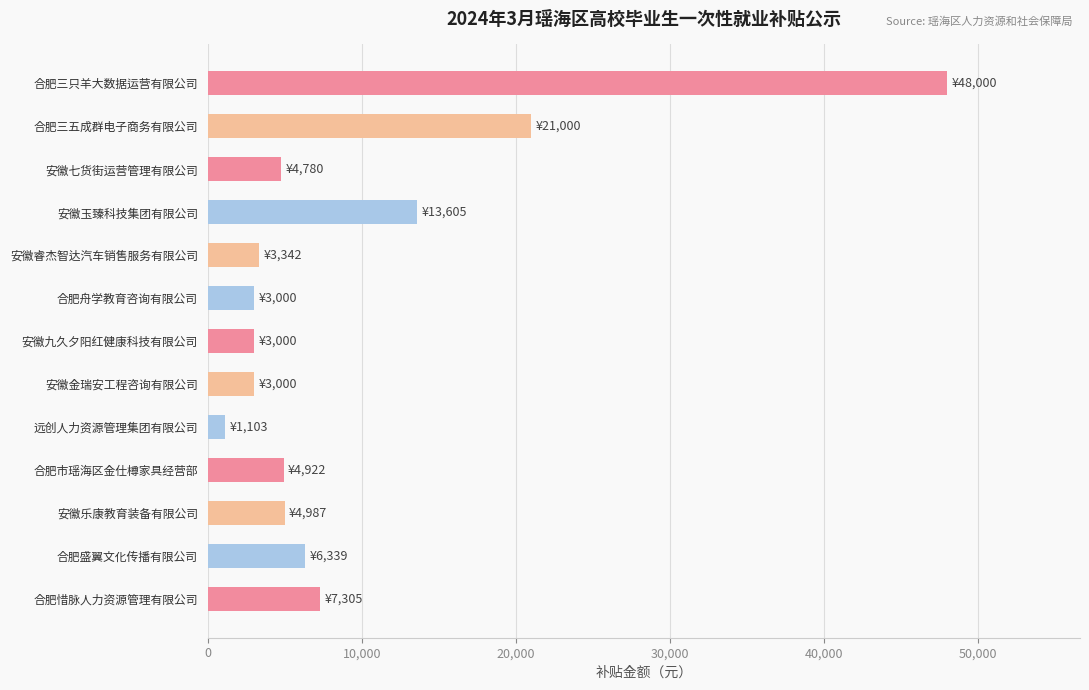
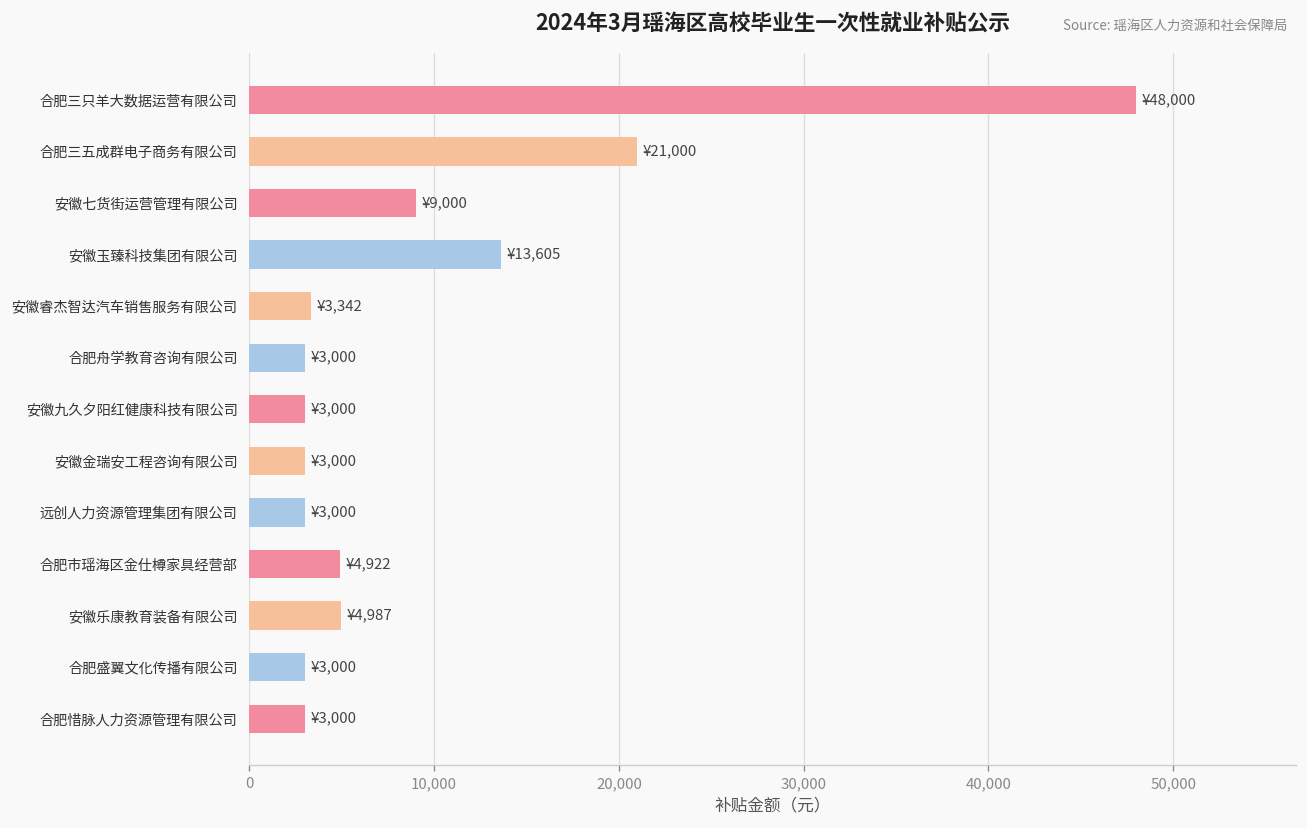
安徽七货街运营管理有限公司: ¥4,780 -> ¥9,000
远创人力资源管理集团有限公司: ¥1,103 -> ¥3,000
合肥盛翼文化传播有限公司: ¥6,339 -> ¥3,000
合肥惜脉人力资源管理有限公司: ¥7,305 -> ¥3,000
